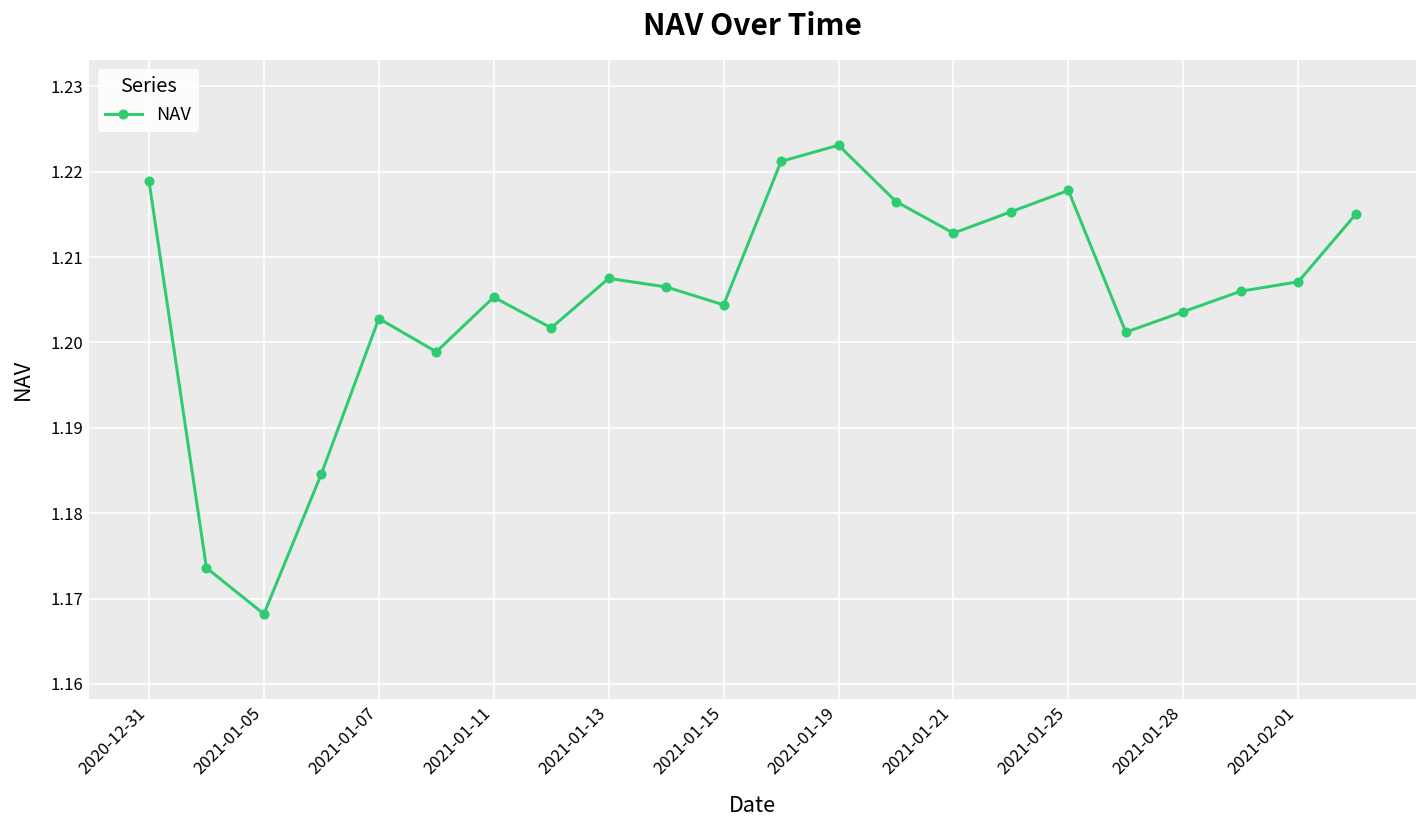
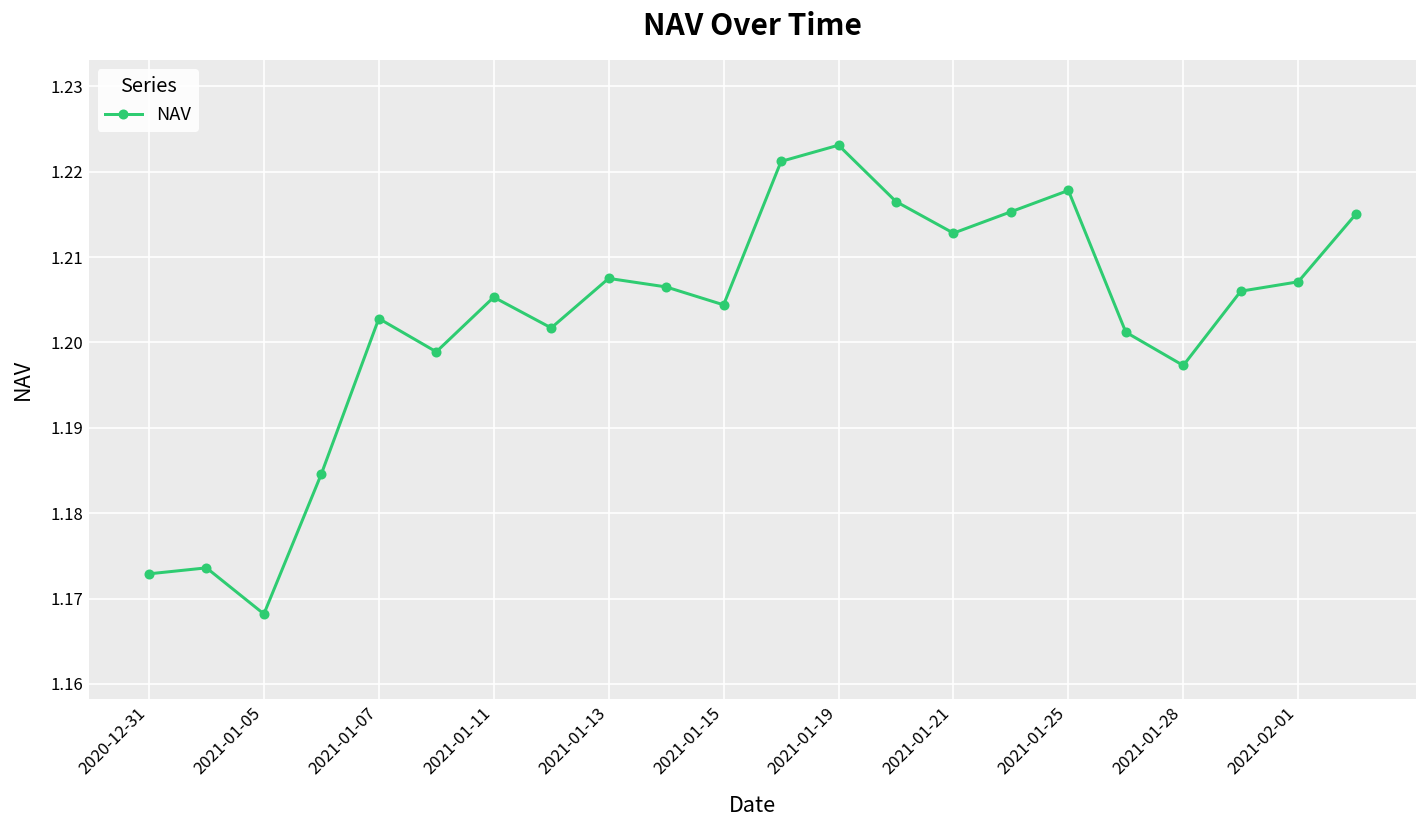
2020-12-31: 1.219 -> 1.173
2021-01-28: 1.204 -> 1.197
